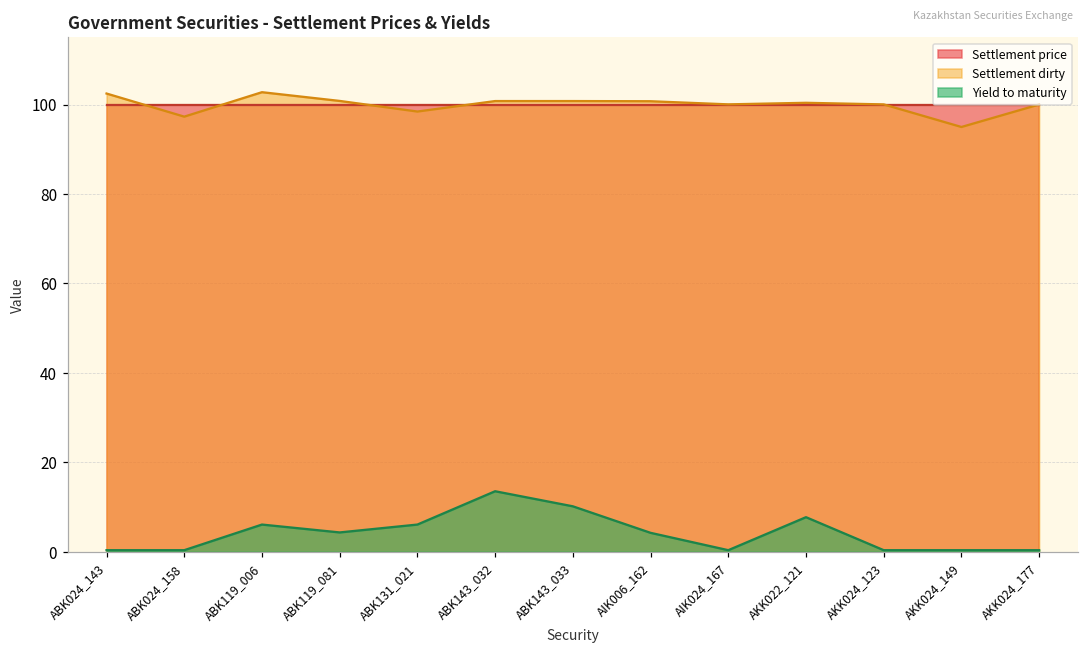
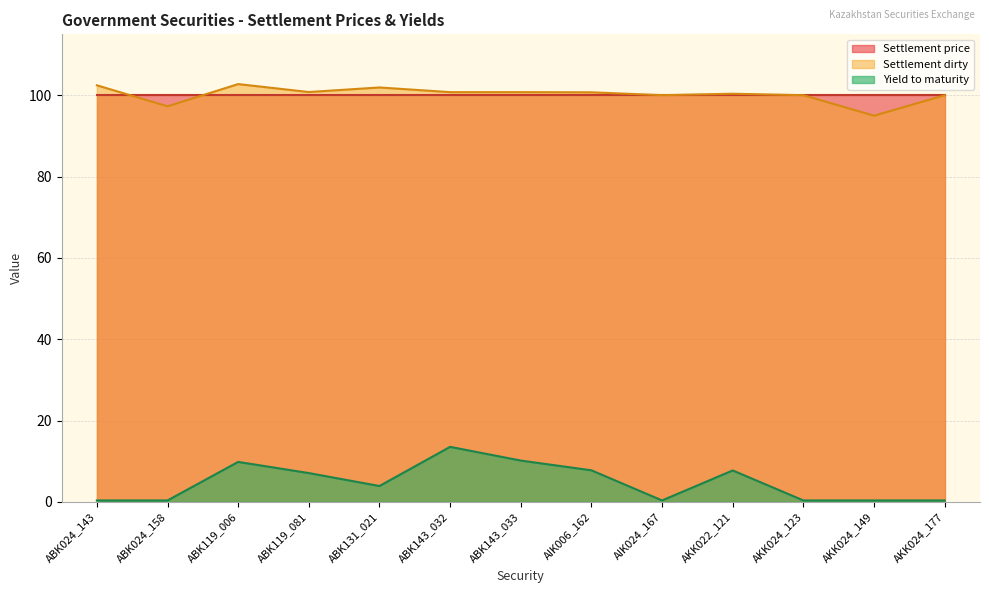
Yield to maturity, ABK119_006: 6 -> 10
Yield to maturity, ABK119_081: 4 -> 7
Settlement dirty, ABK131_021: 98 -> 102
Yield to maturity, ABK131_021: 6 -> 4
Yield to maturity, AIK006_162: 4 -> 8
